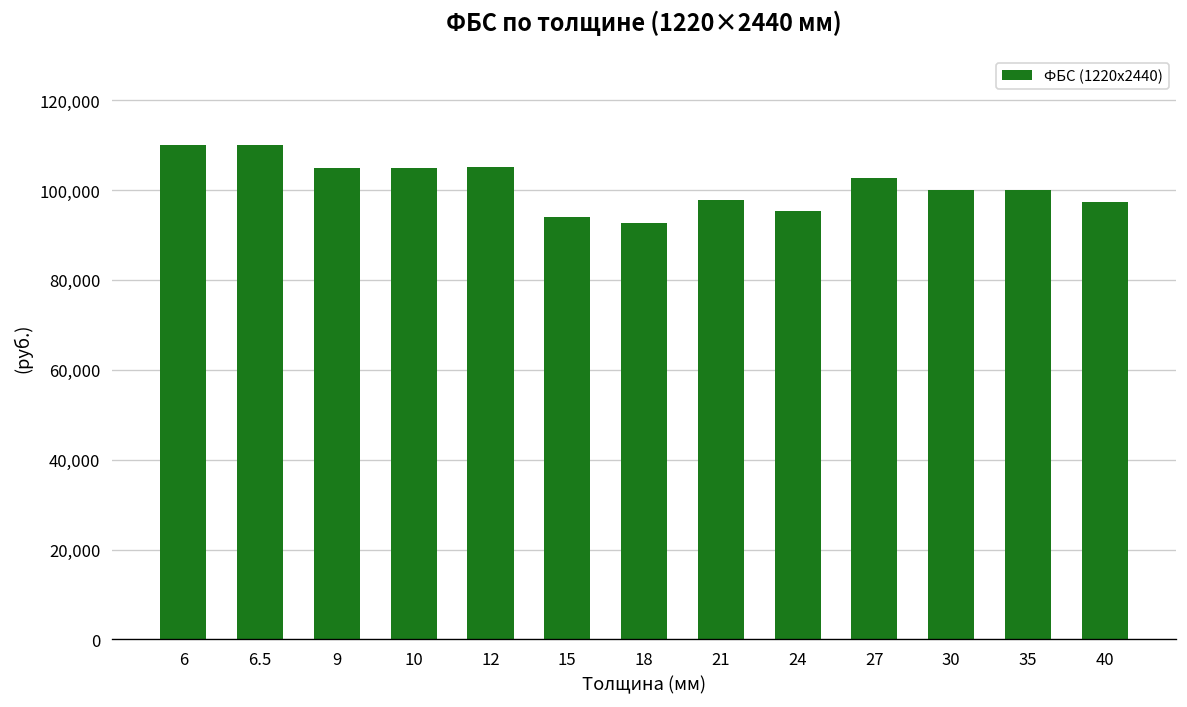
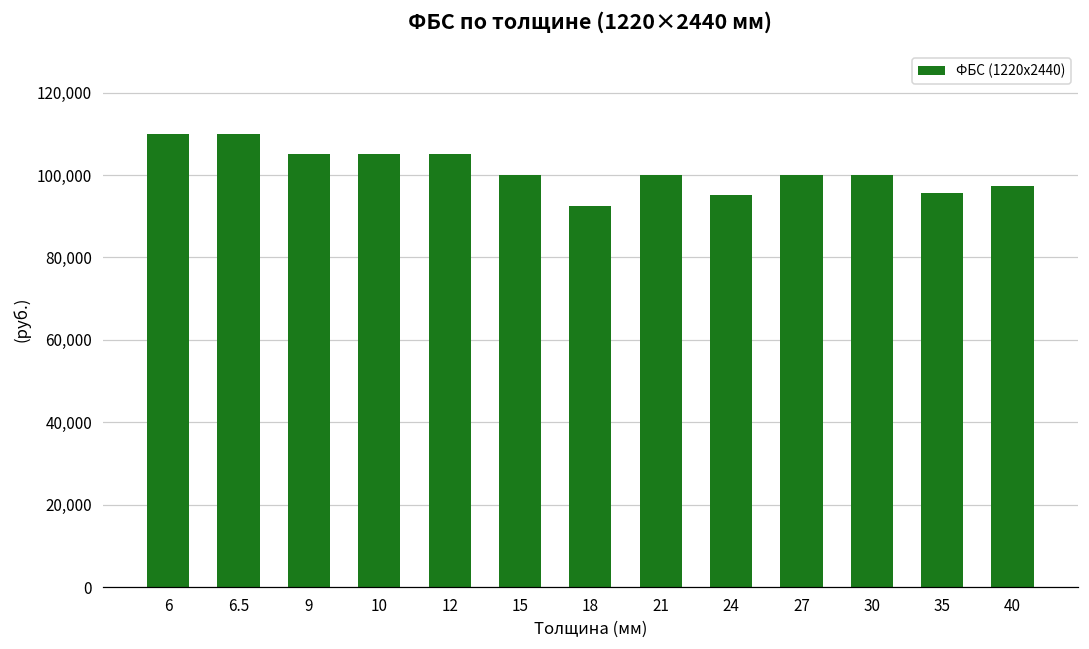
15: 94,000 -> 100,000
21: 98,000 -> 100,000
27: 103,000 -> 100,000
35: 100,000 -> 96,000
